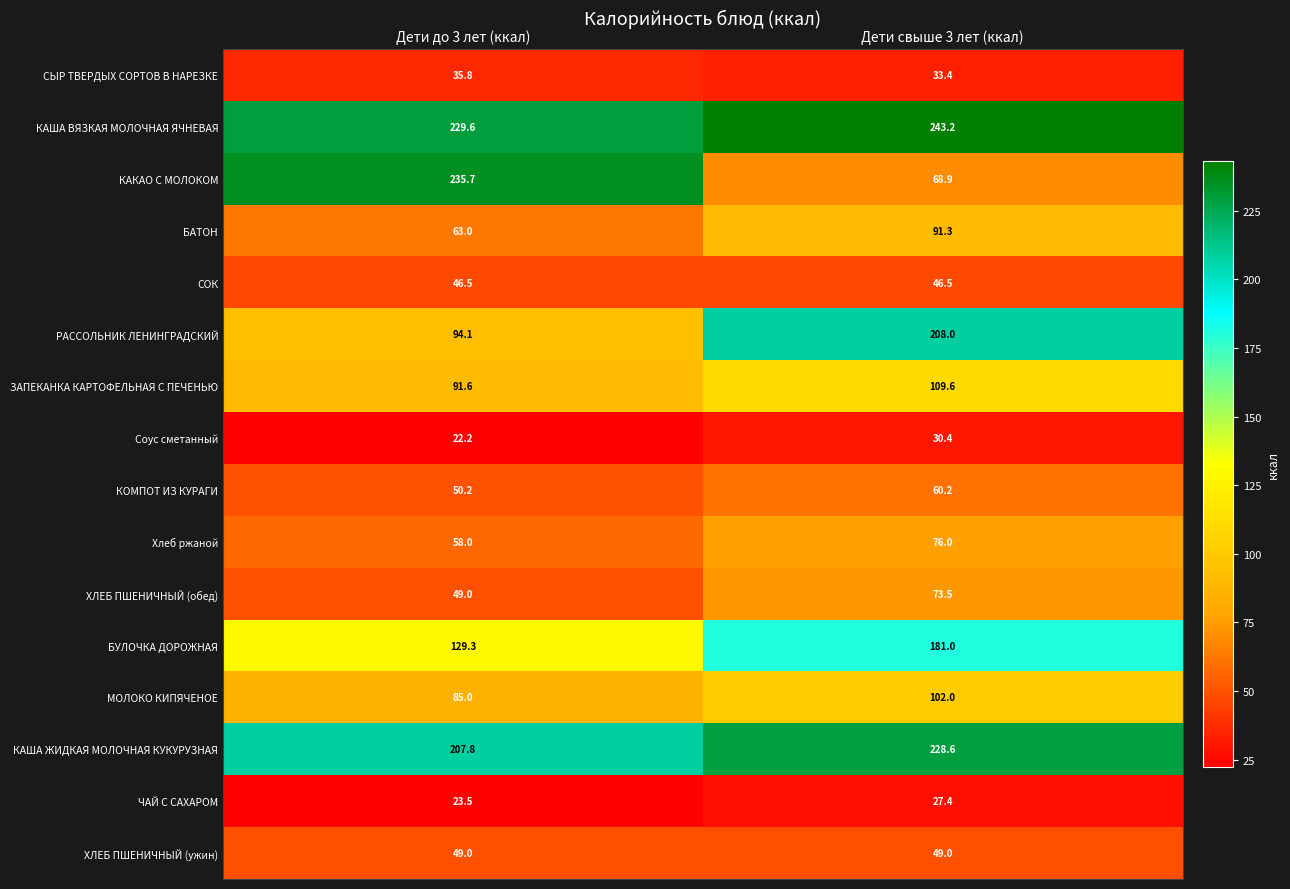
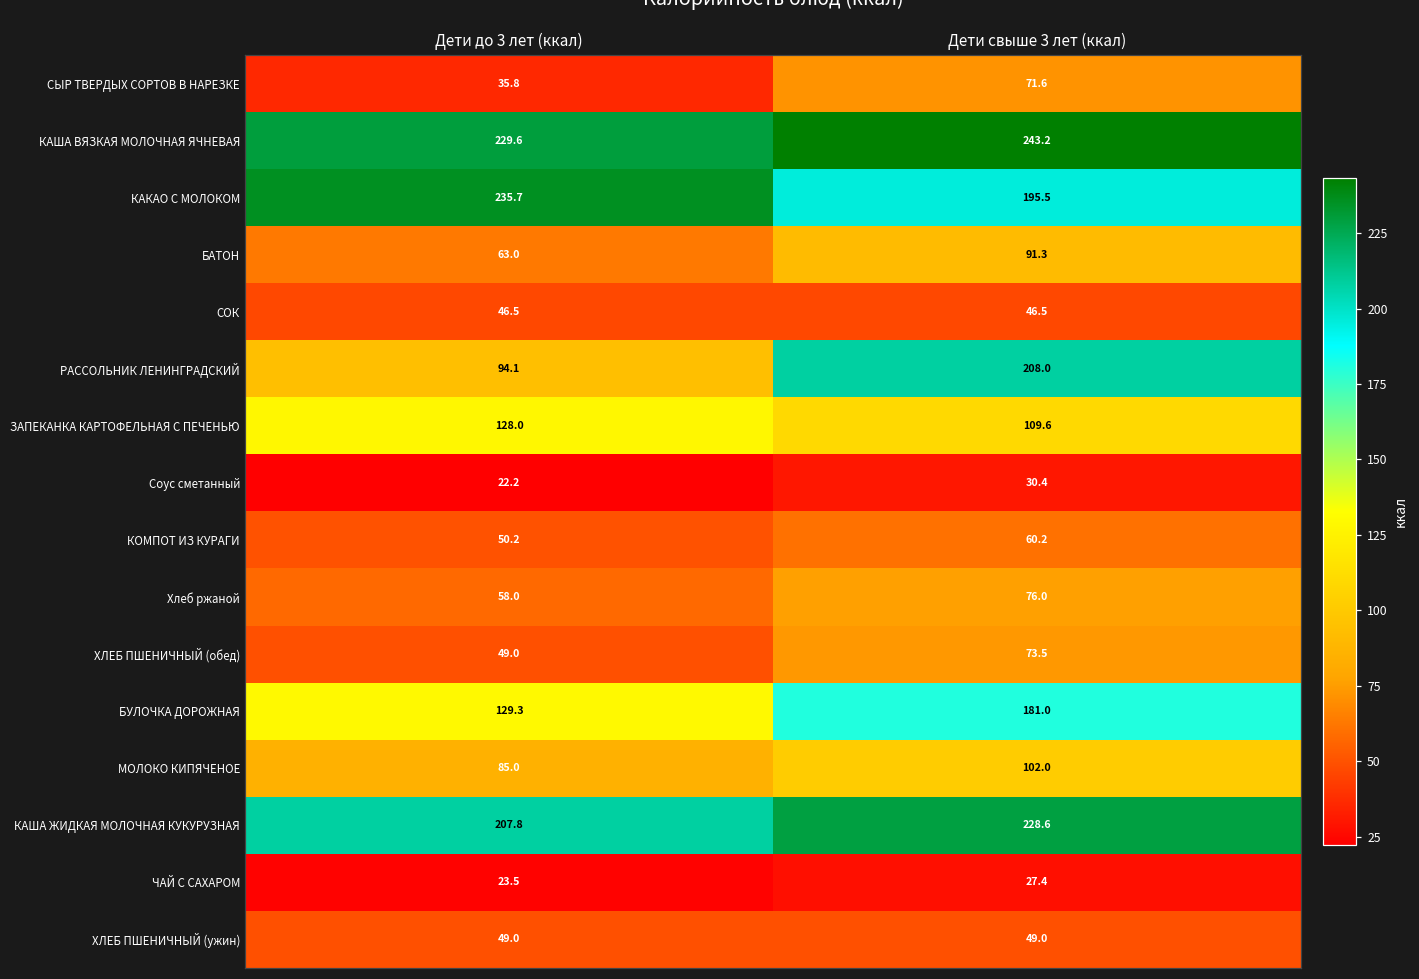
СЫР ТВЕРДЫХ СОРТОВ В НАРЕЗКЕ, Дети свыше 3 лет (ккал): 33.4 -> 71.6
КАКАО С МОЛОКОМ, Дети свыше 3 лет (ккал): 68.9 -> 195.5
ЗАПЕКАНКА КАРТОФЕЛЬНАЯ С ПЕЧЕНЬЮ, Дети до 3 лет (ккал): 91.6 -> 128.0
